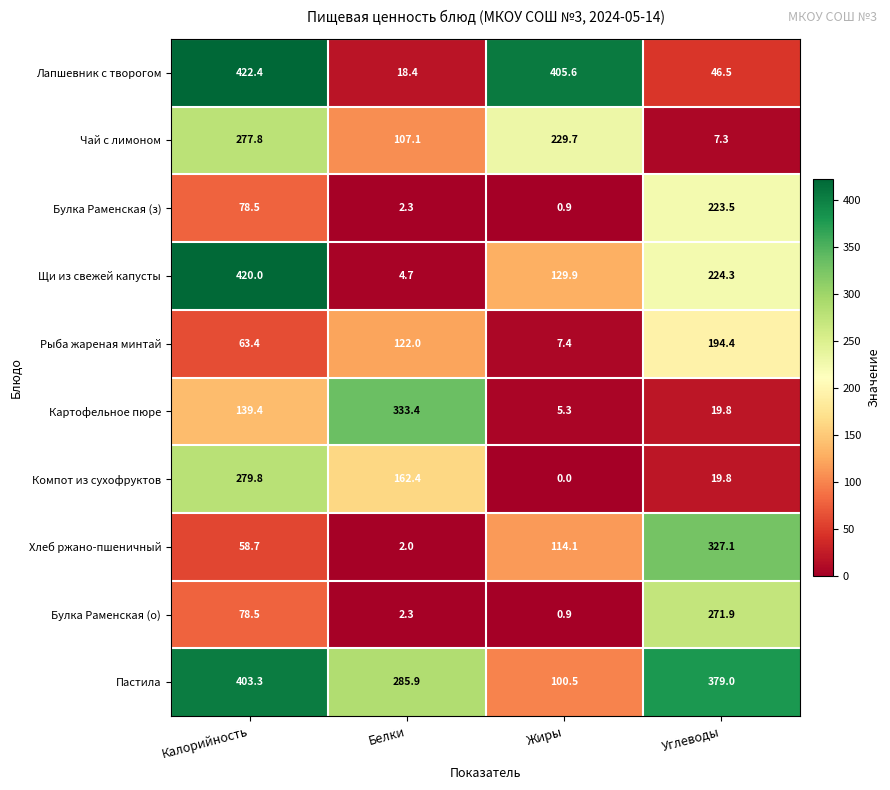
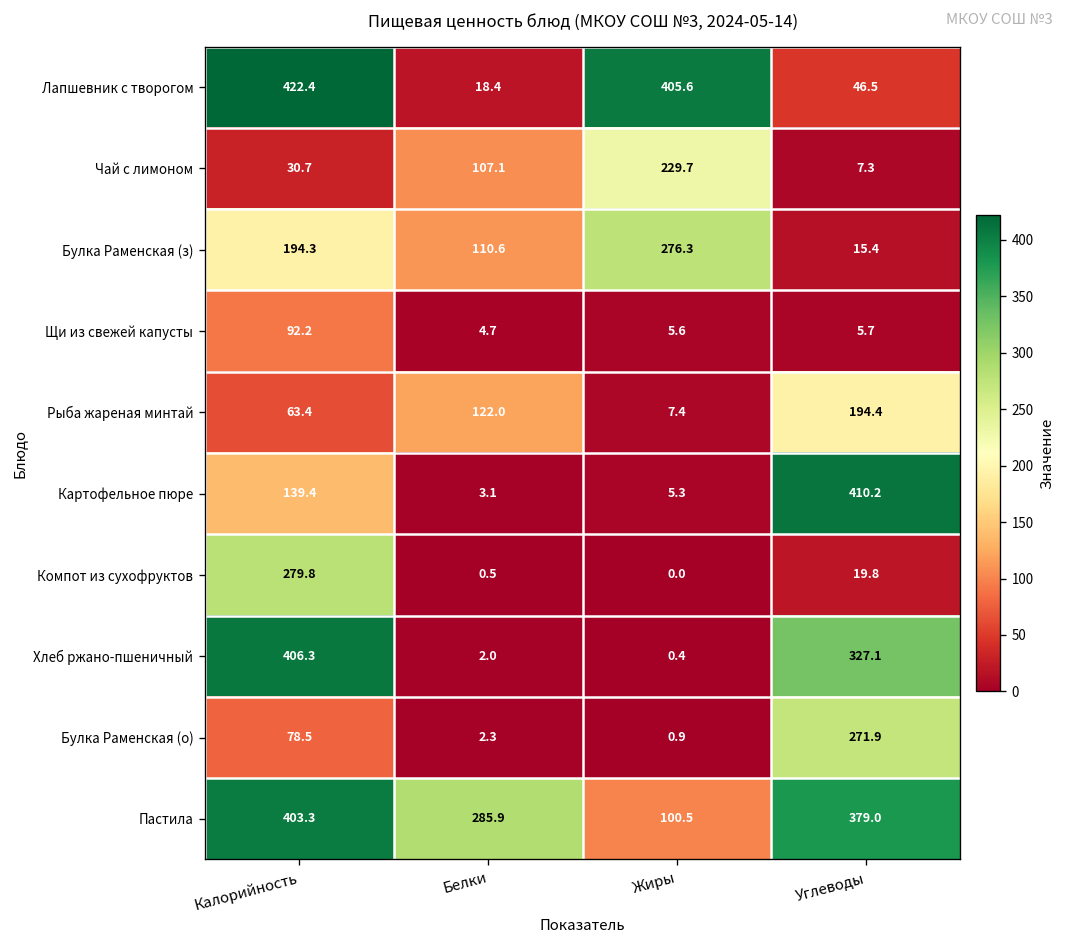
Чай с лимоном, Калорийность: 277.8 -> 30.7
Булка Раменская (з), Калорийность: 78.5 -> 194.3
Булка Раменская (з), Белки: 2.3 -> 110.6
Булка Раменская (з), Жиры: 0.9 -> 276.3
Булка Раменская (з), Углеводы: 223.5 -> 15.4
Щи из свежей капусты, Калорийность: 420.0 -> 92.2
Щи из свежей капусты, Жиры: 129.9 -> 5.6
Щи из свежей капусты, Углеводы: 224.3 -> 5.7
Картофельное пюре, Белки: 333.4 -> 3.1
Картофельное пюре, Углеводы: 19.8 -> 410.2
Компот из сухофруктов, Белки: 162.4 -> 0.5
Хлеб ржано-пшеничный, Калорийность: 58.7 -> 406.3
Хлеб ржано-пшеничный, Жиры: 114.1 -> 0.4
